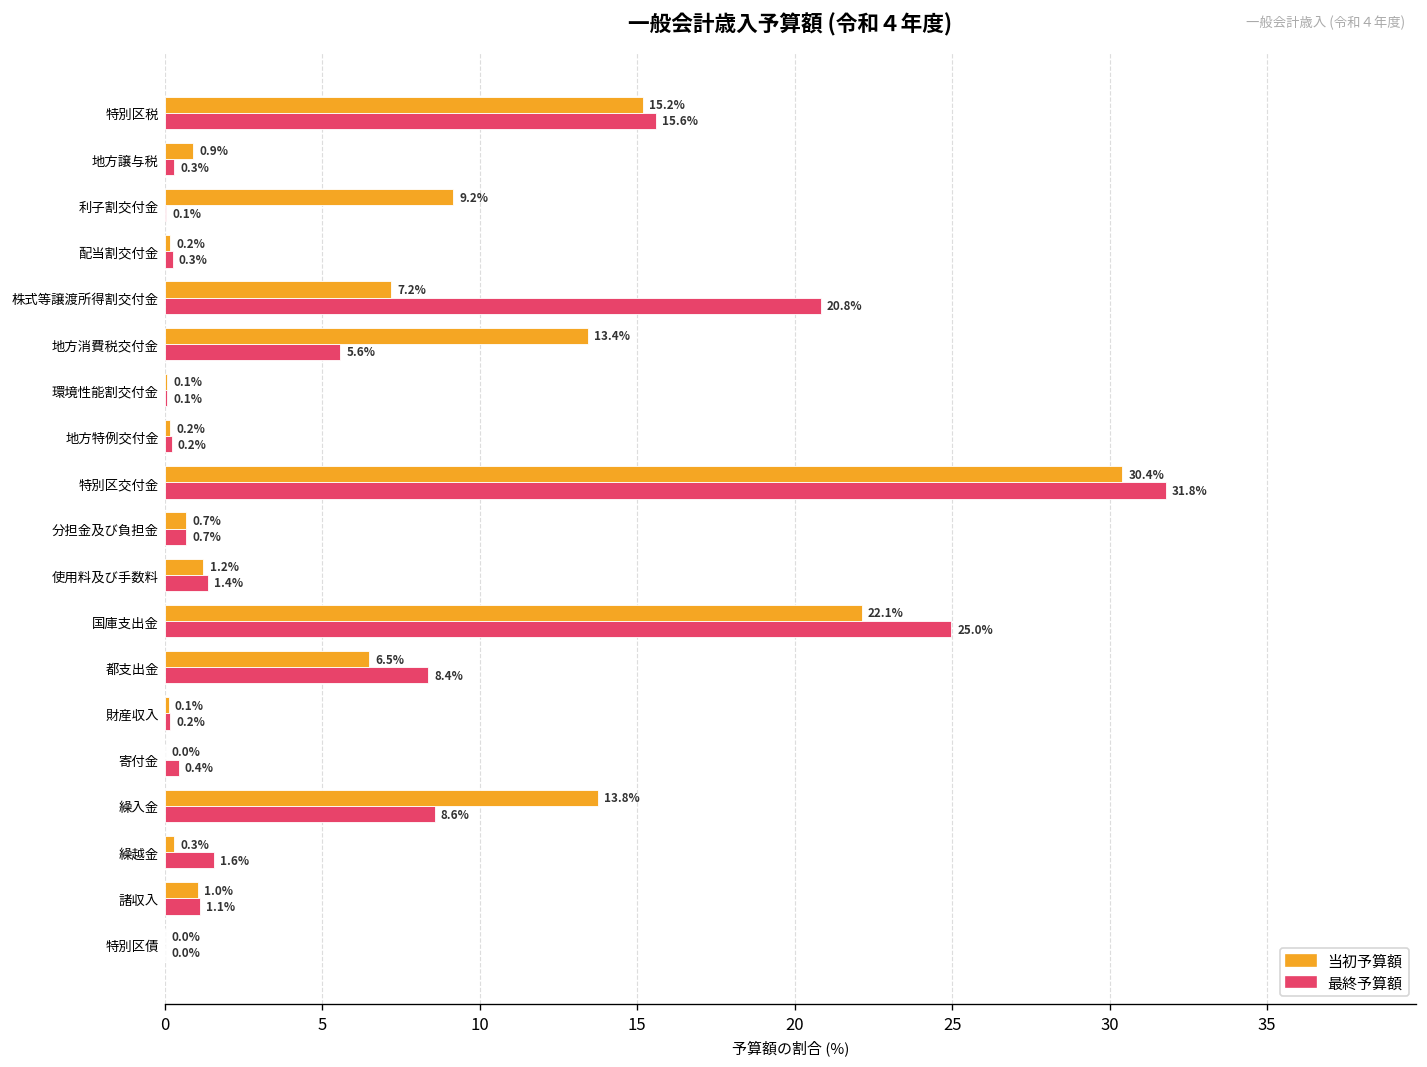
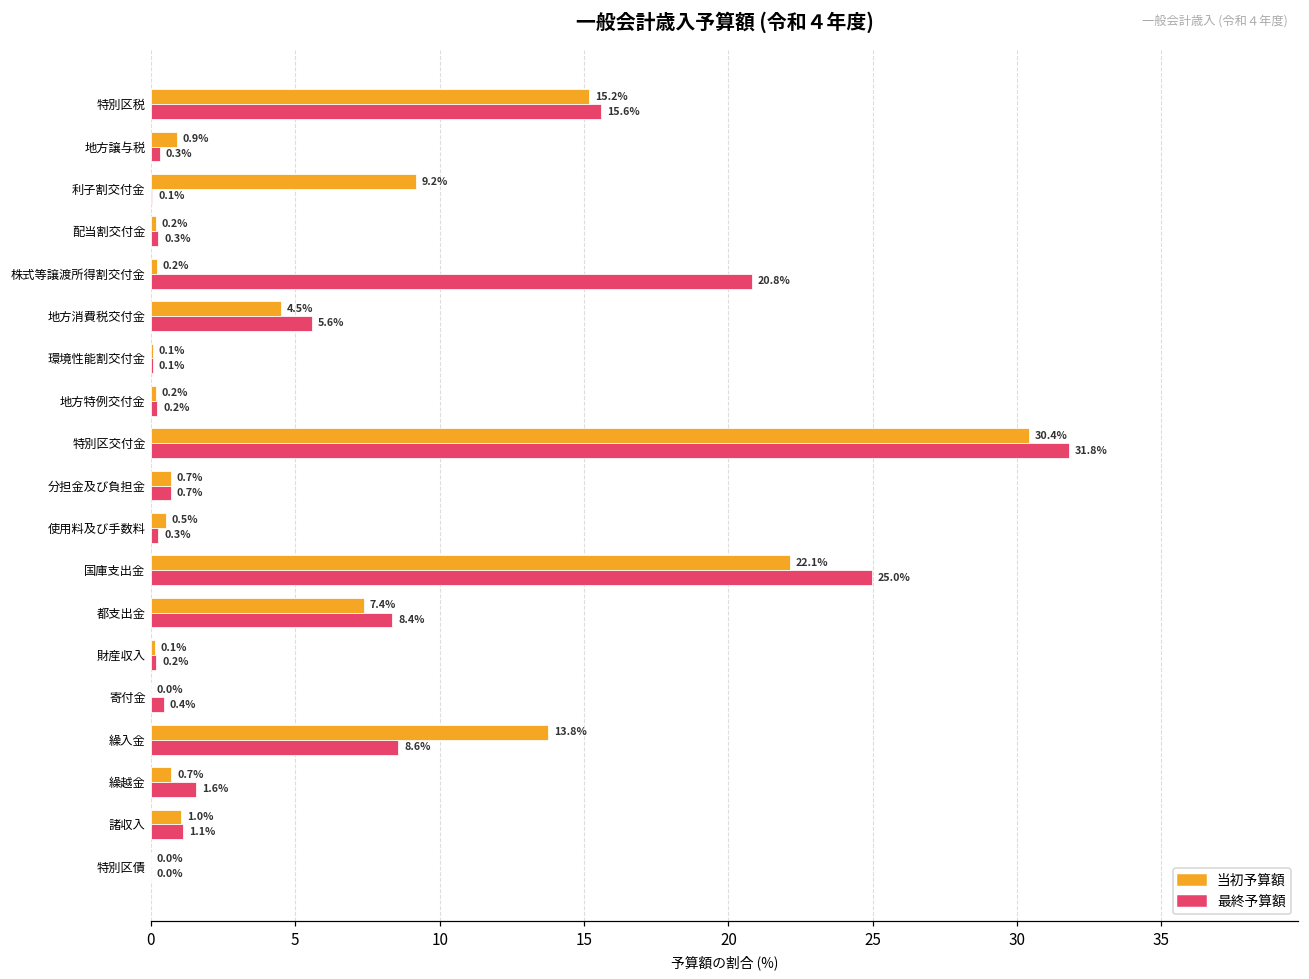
当初予算額, 株式等譲渡所得割交付金: 7.2% -> 0.2%
当初予算額, 地方消費税交付金: 13.4% -> 4.5%
当初予算額, 使用料及び手数料: 1.2% -> 0.5%
最終予算額, 使用料及び手数料: 1.4% -> 0.3%
当初予算額, 都支出金: 6.5% -> 7.4%
当初予算額, 繰越金: 0.3% -> 0.7%
